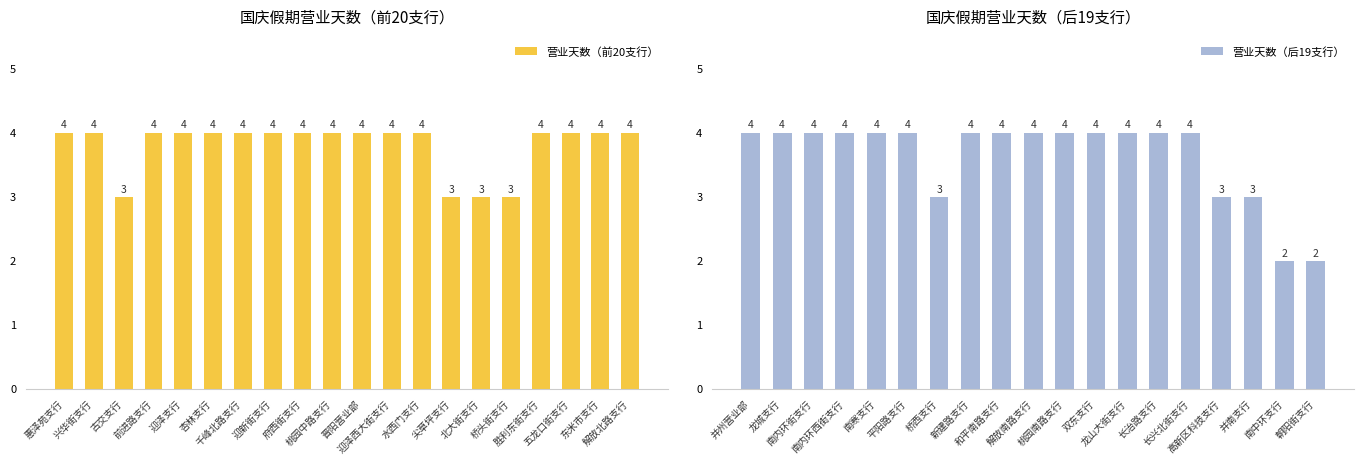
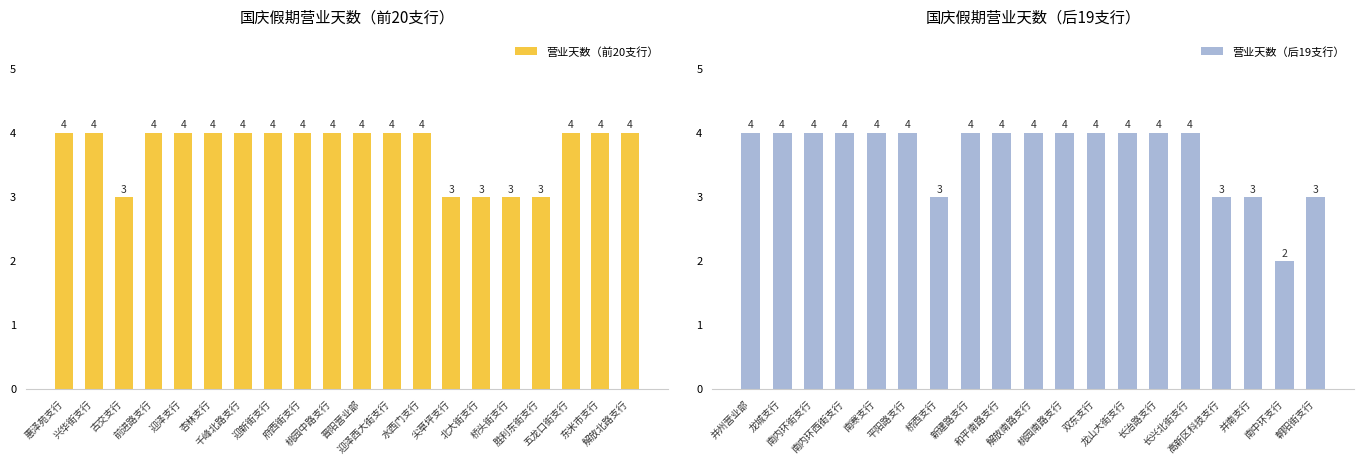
国庆假期营业天数（前20支行）, 胜利东街支行: 4 -> 3
国庆假期营业天数（后19支行）, 朝阳街支行: 2 -> 3
